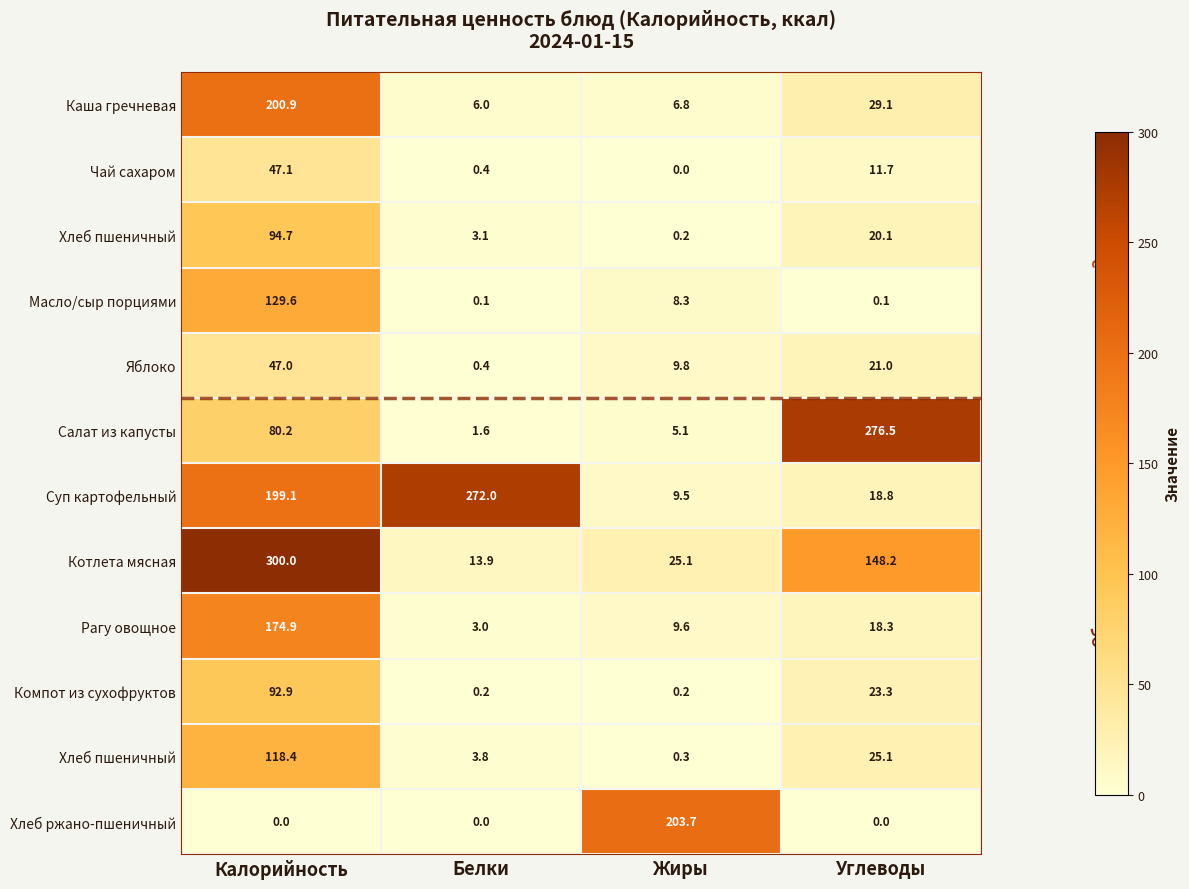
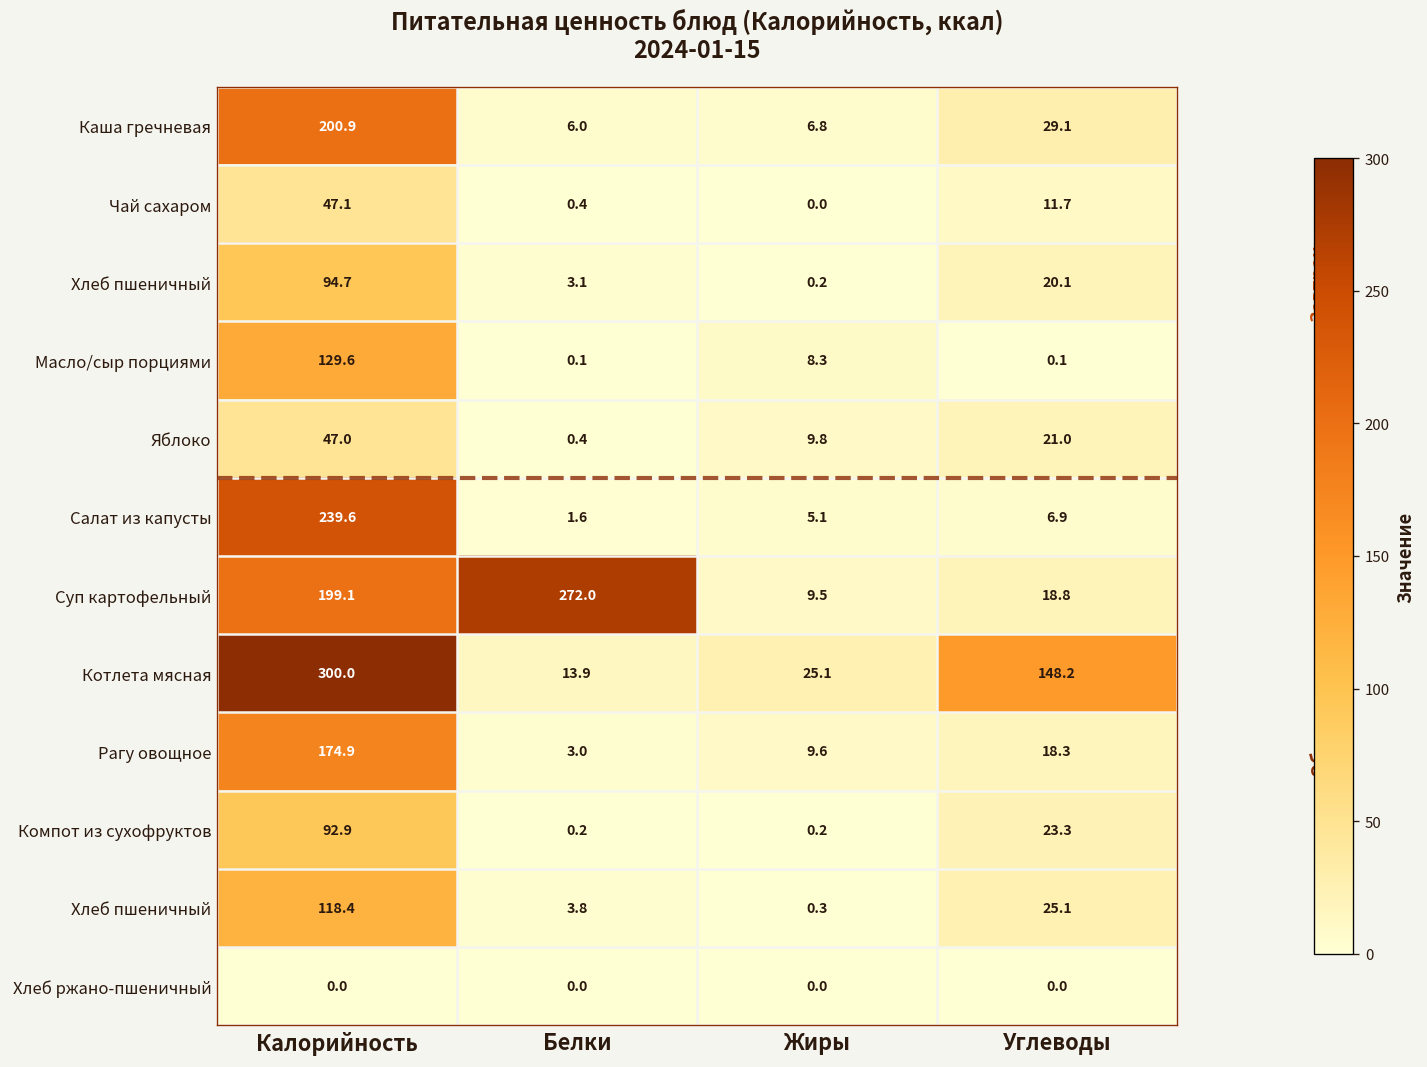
Салат из капусты, Калорийность: 80.2 -> 239.6
Салат из капусты, Углеводы: 276.5 -> 6.9
Хлеб ржано-пшеничный, Жиры: 203.7 -> 0.0
